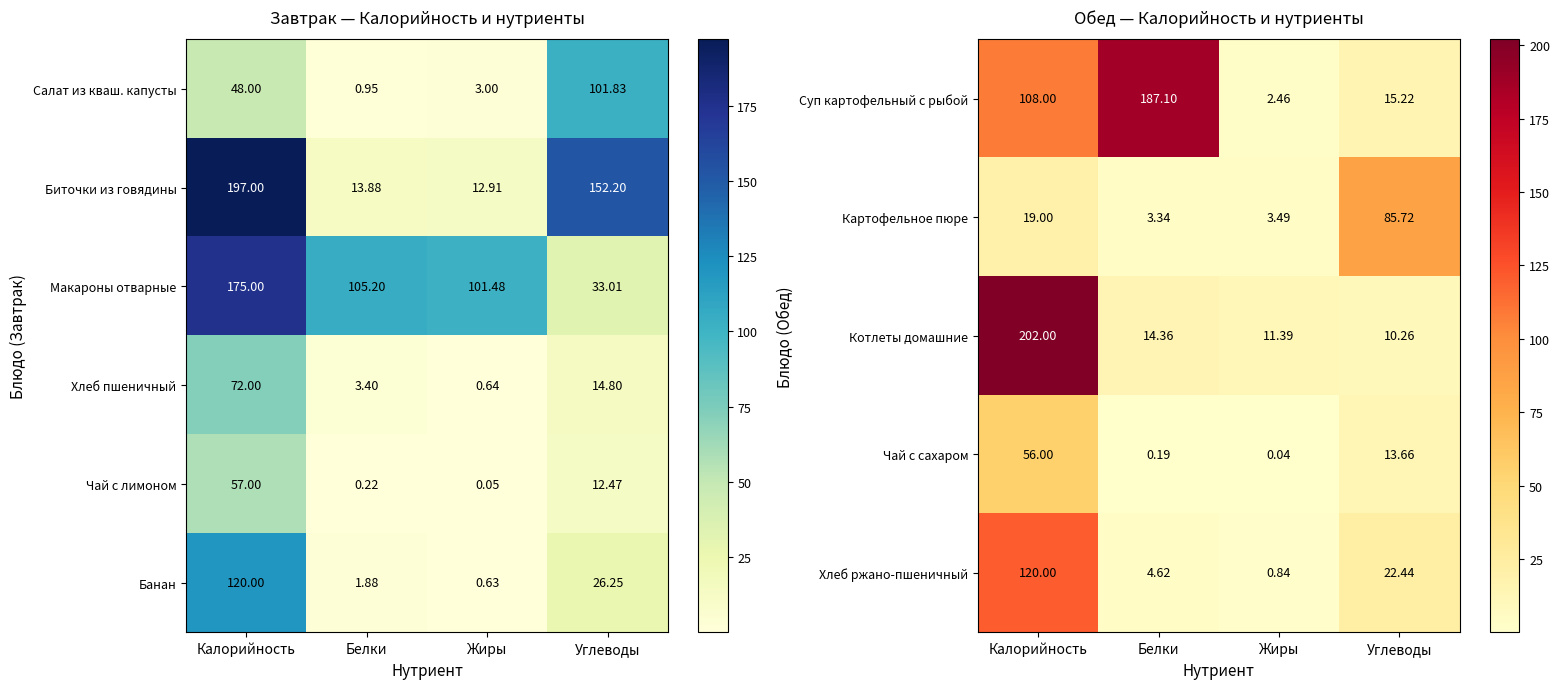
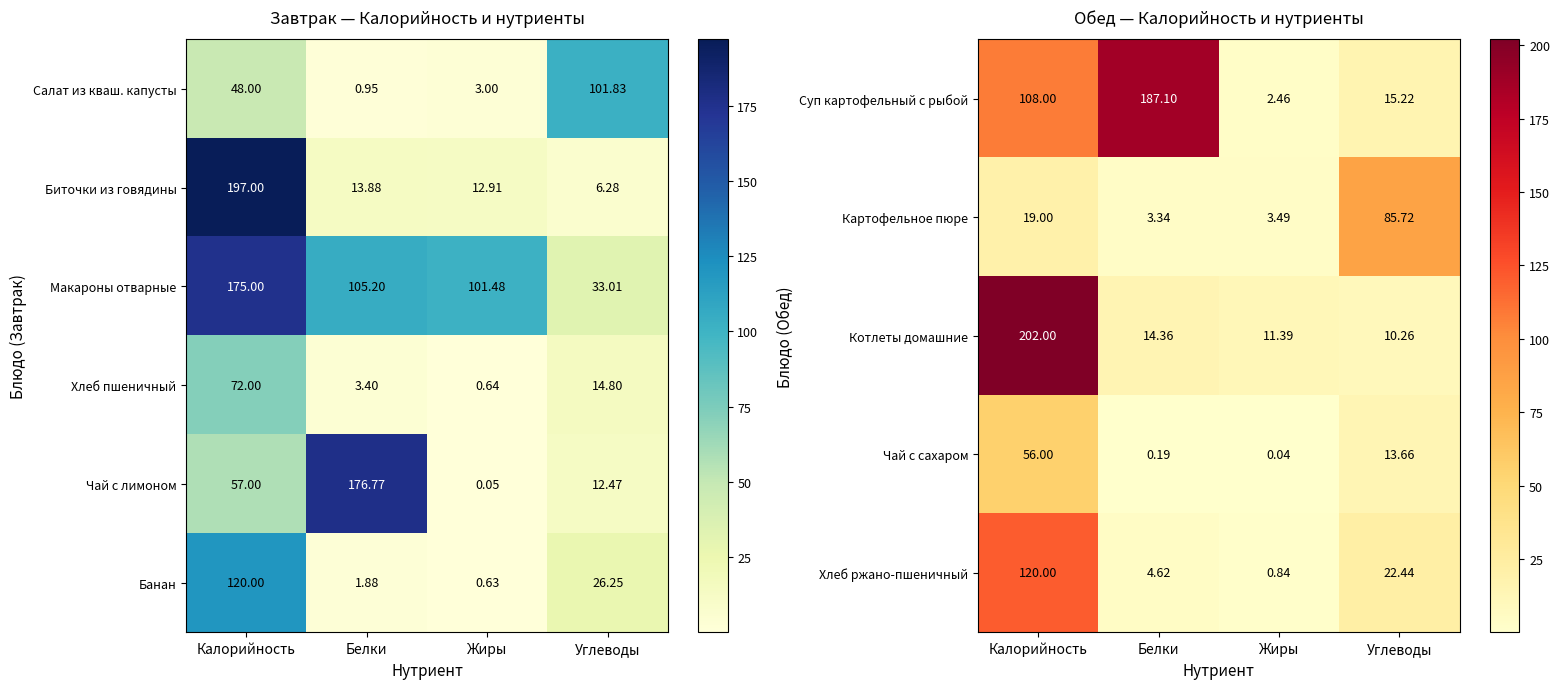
Завтрак — Калорийность и нутриенты, Биточки из говядины, Углеводы: 152.20 -> 6.28
Завтрак — Калорийность и нутриенты, Чай с лимоном, Белки: 0.22 -> 176.77
